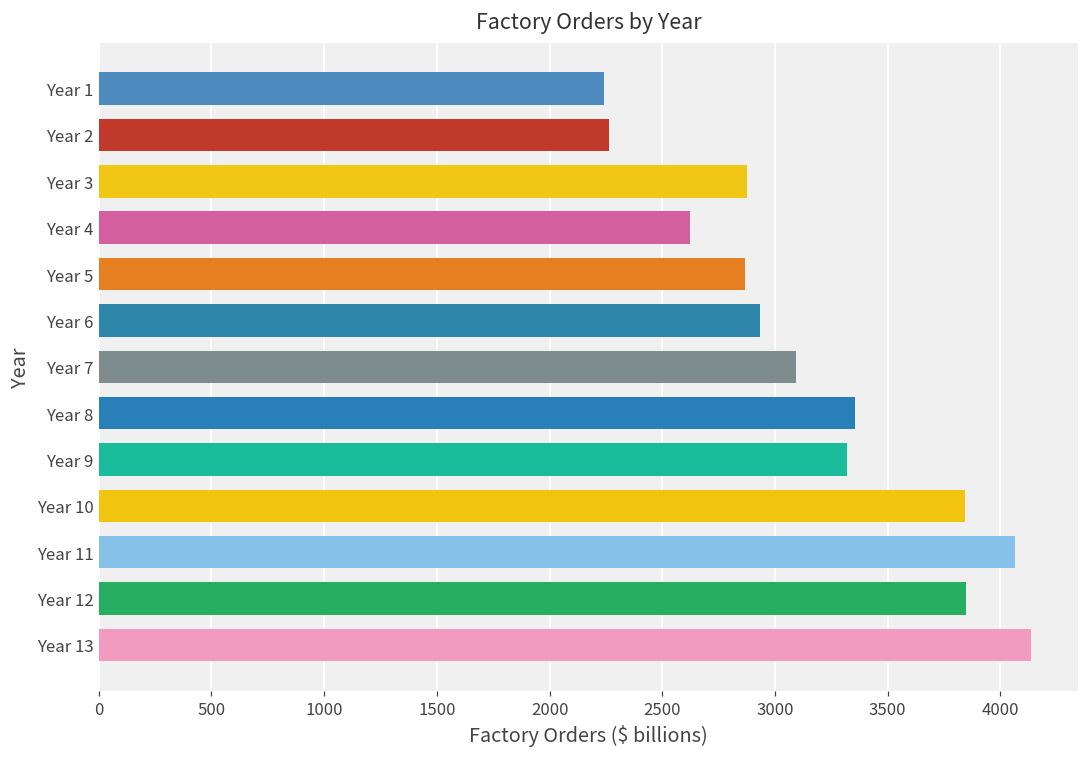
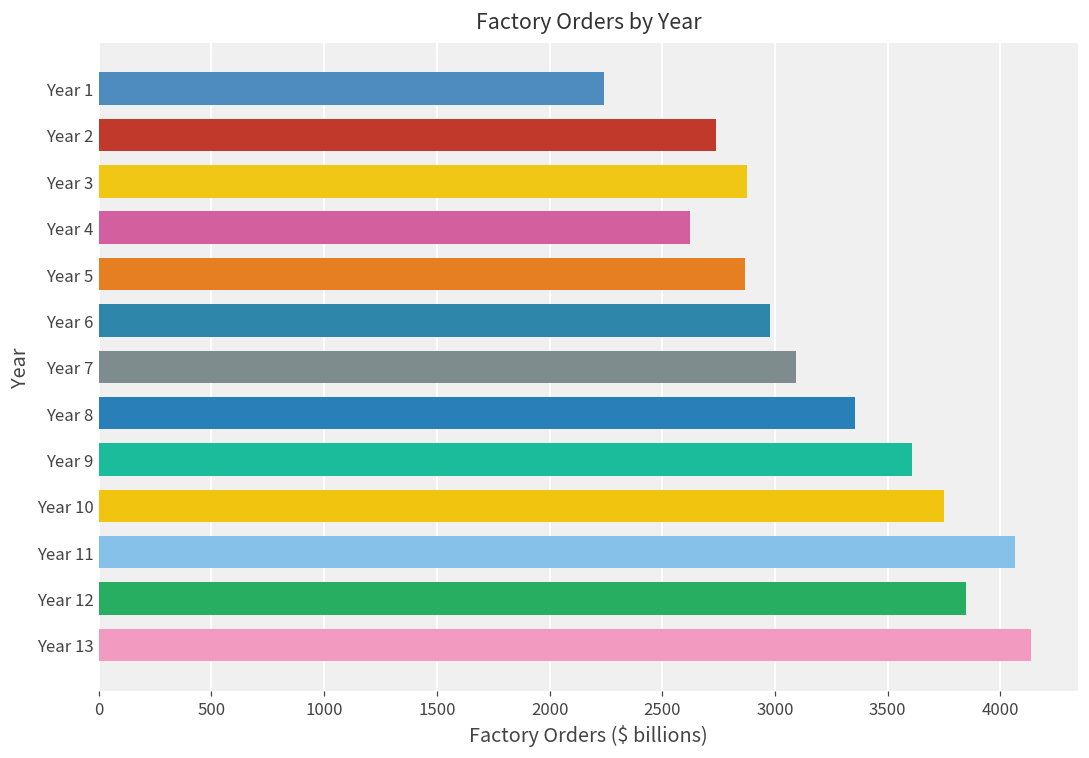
Year 2: 2260 -> 2740
Year 6: 2930 -> 2980
Year 9: 3320 -> 3610
Year 10: 3840 -> 3750
